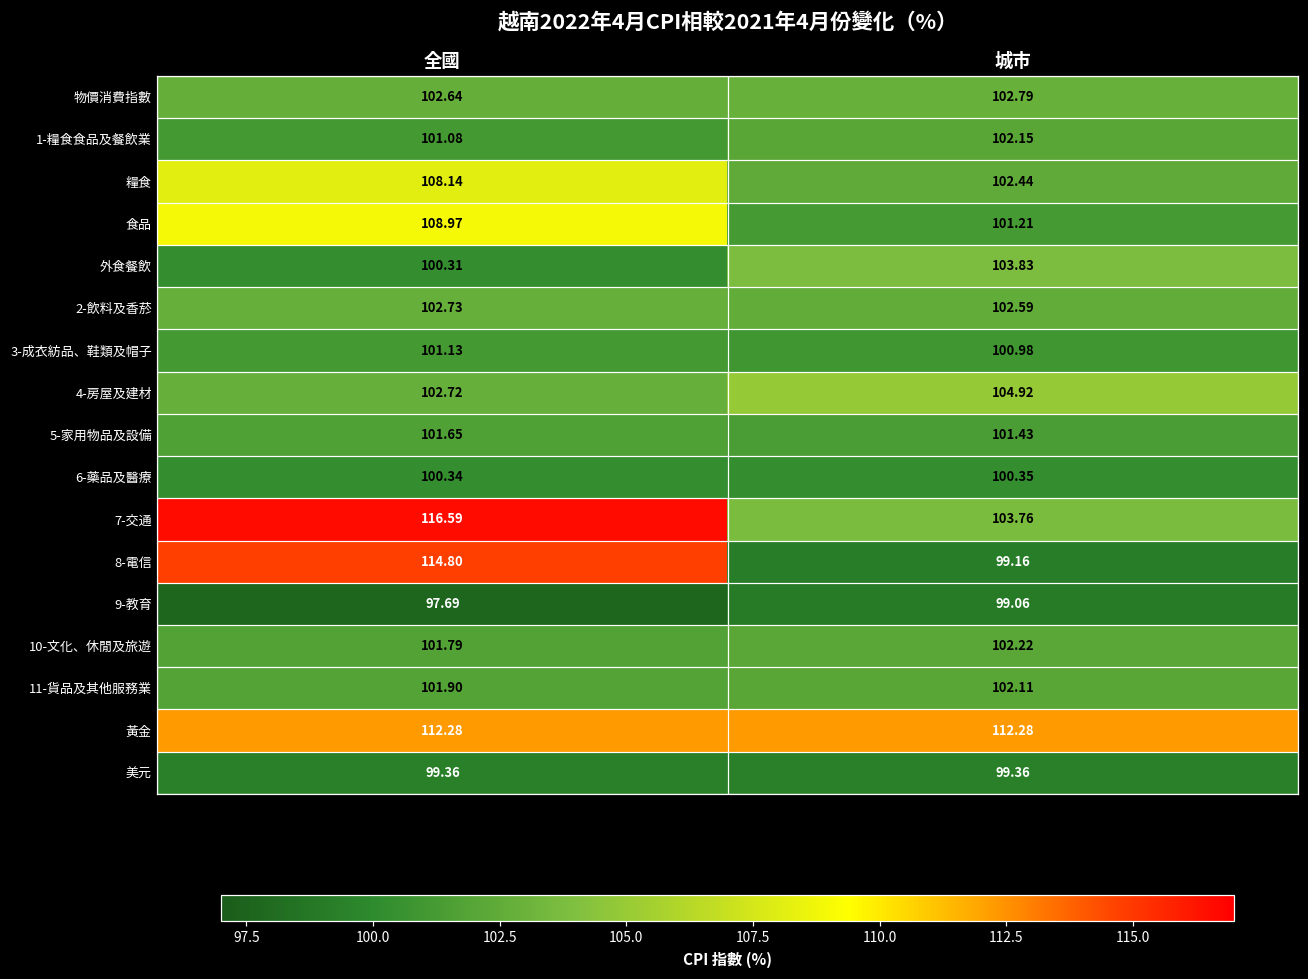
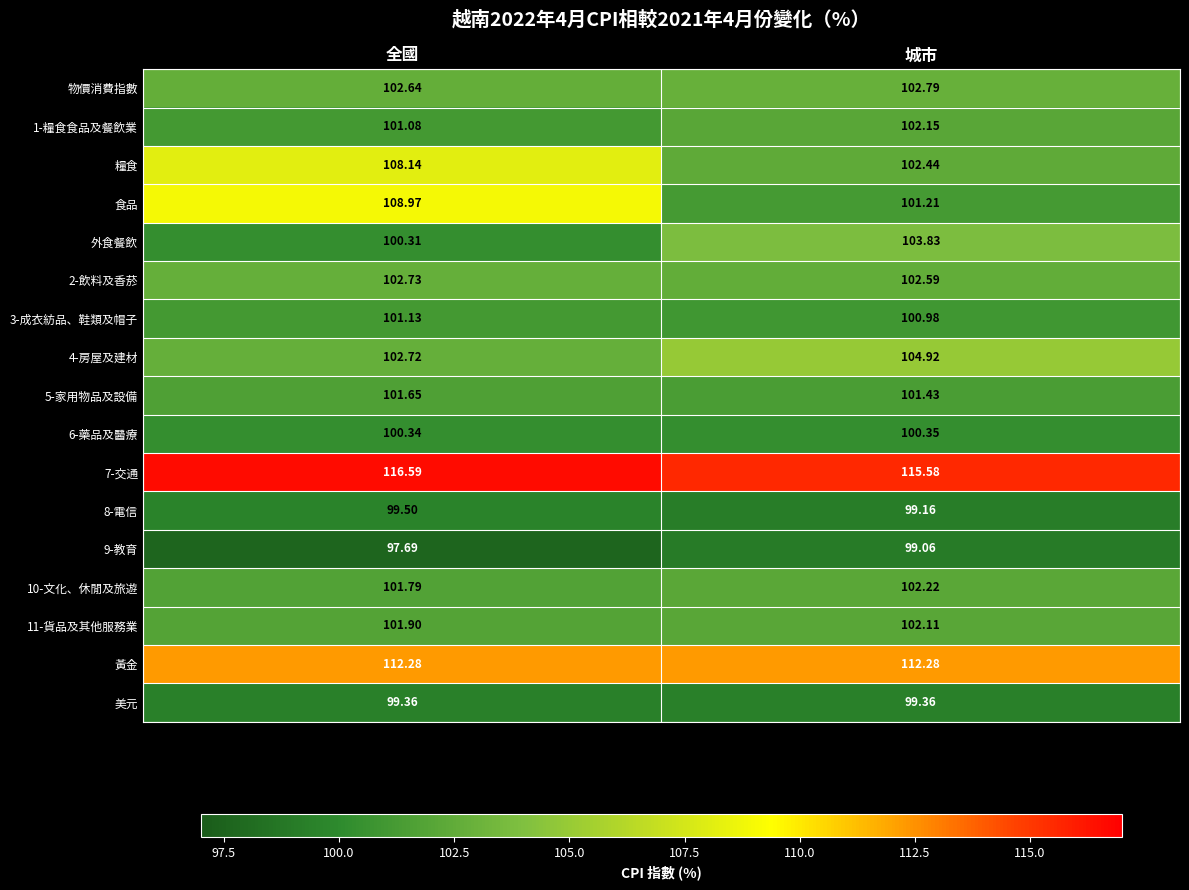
7-交通, 城市: 103.76 -> 115.58
8-電信, 全國: 114.80 -> 99.50
